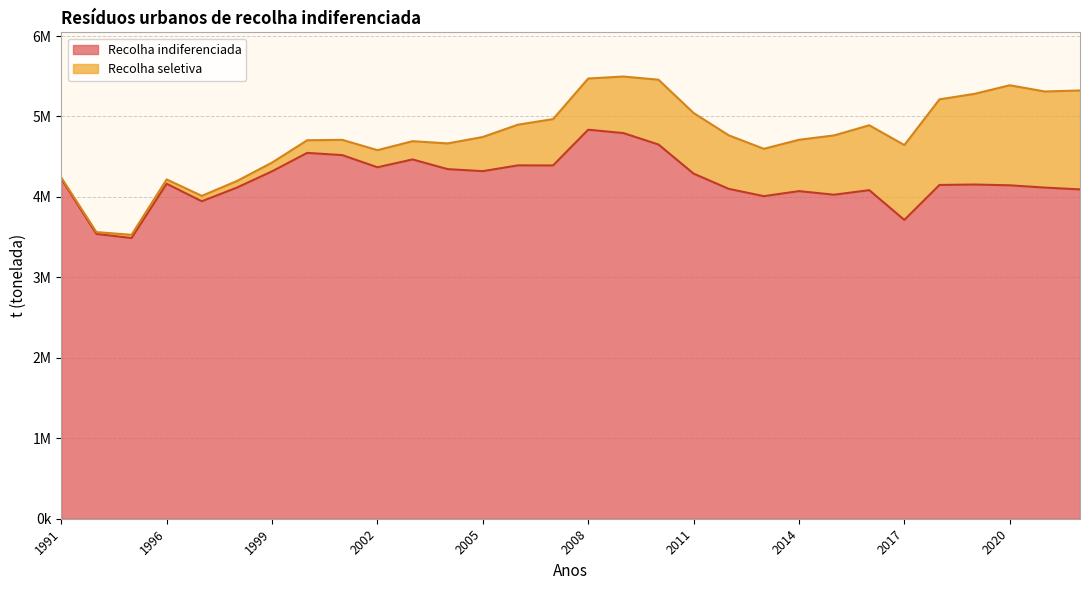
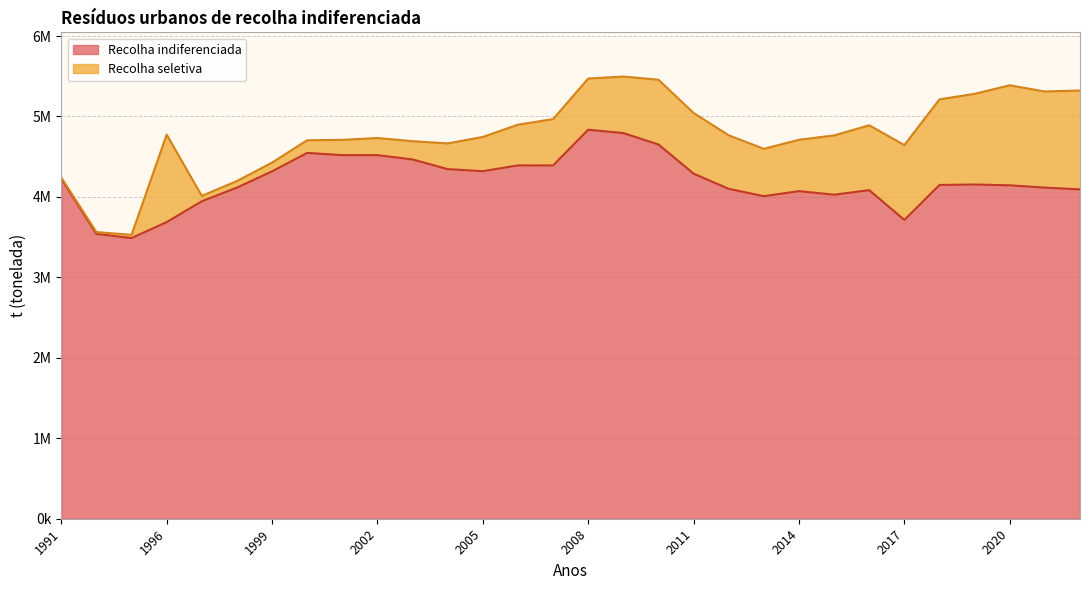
Recolha indiferenciada, 1996: 4200000 -> 3700000
Recolha seletiva, 1996: 100000 -> 1100000
Recolha indiferenciada, 2002: 4400000 -> 4500000
